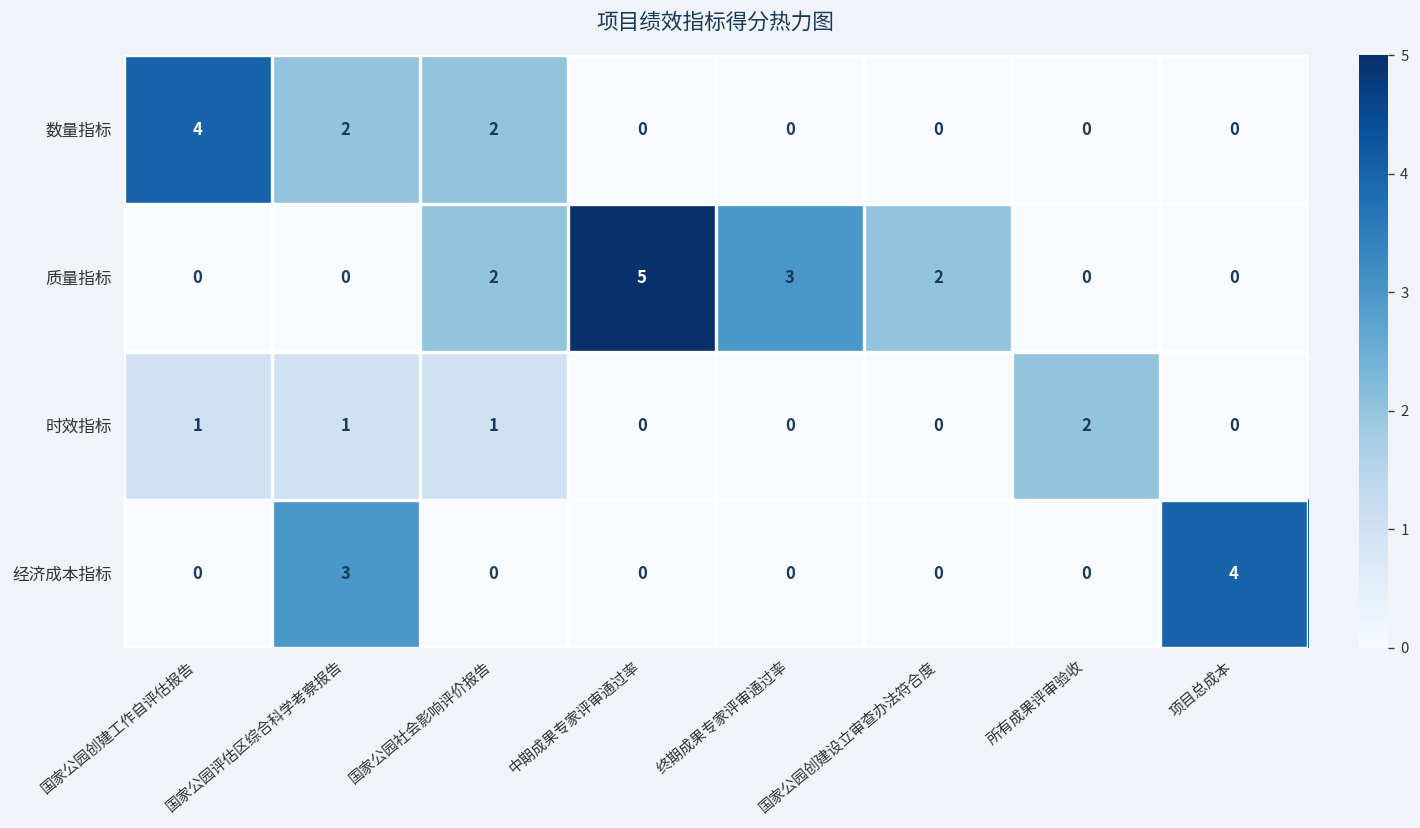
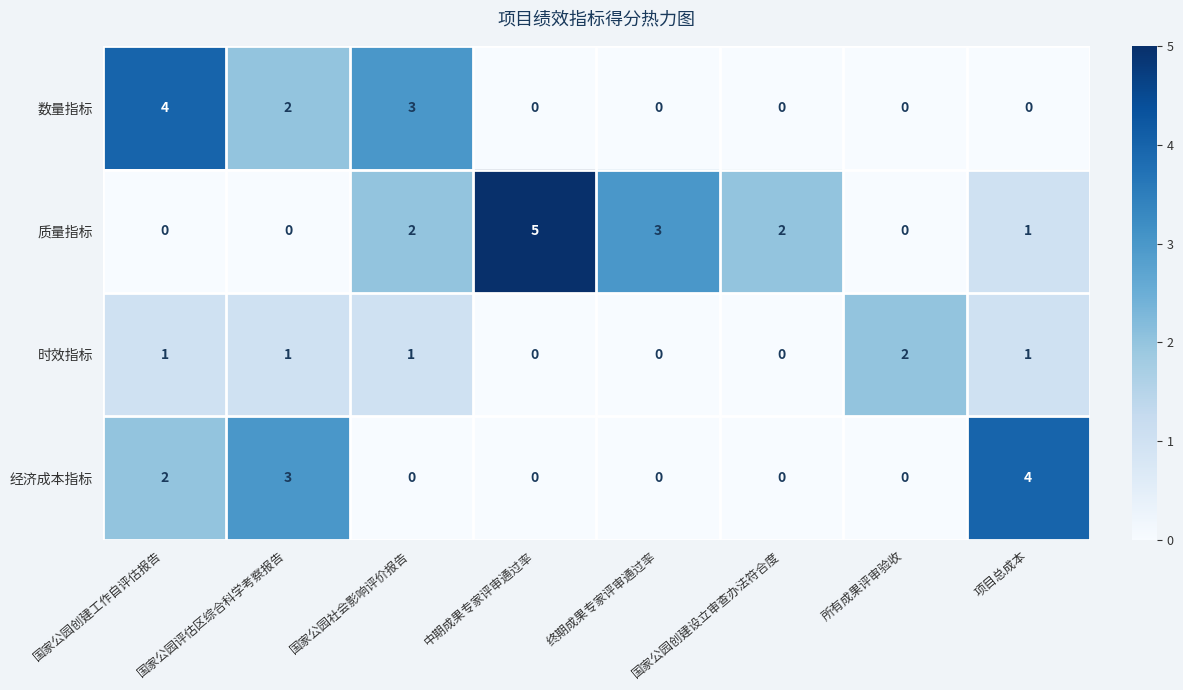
数量指标, 国家公园社会影响评价报告: 2 -> 3
质量指标, 项目总成本: 0 -> 1
时效指标, 项目总成本: 0 -> 1
经济成本指标, 国家公园创建工作自评估报告: 0 -> 2
